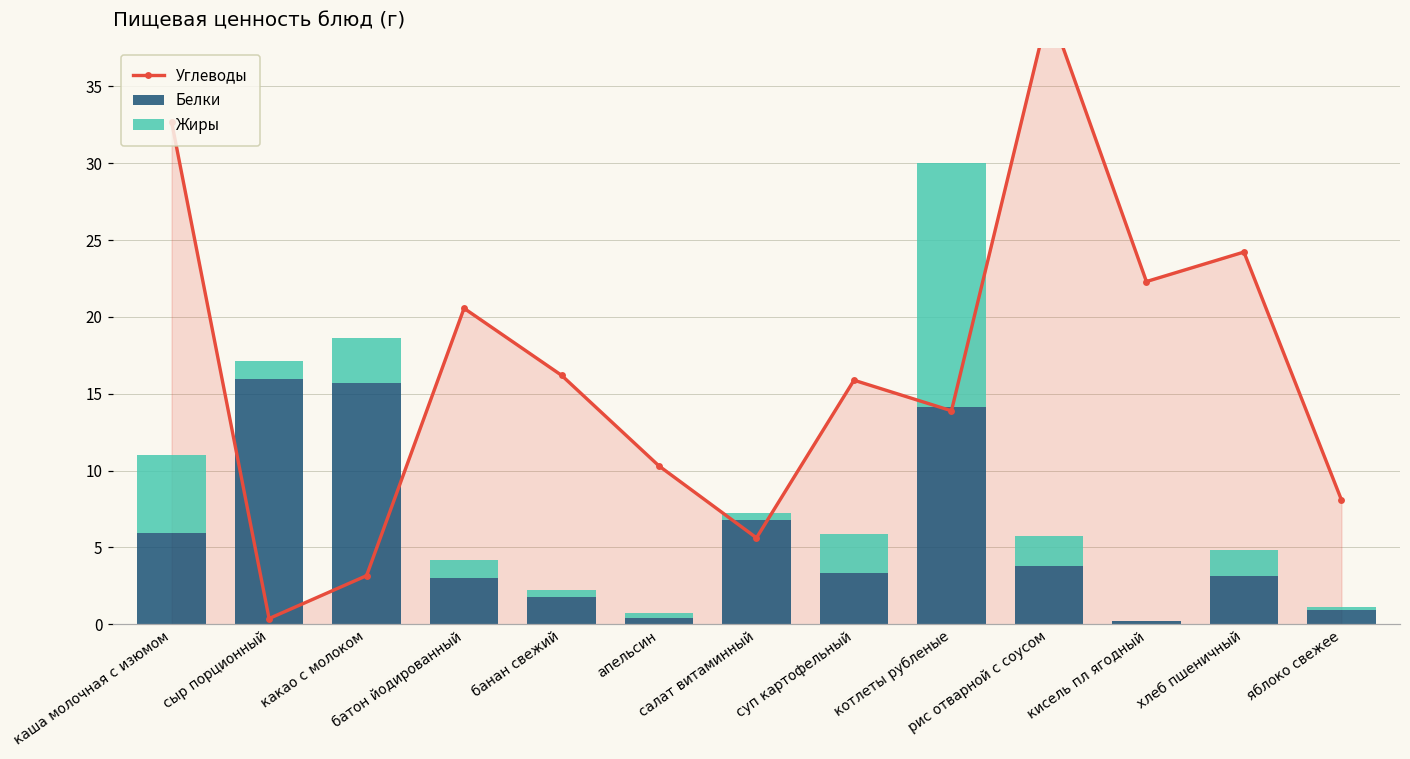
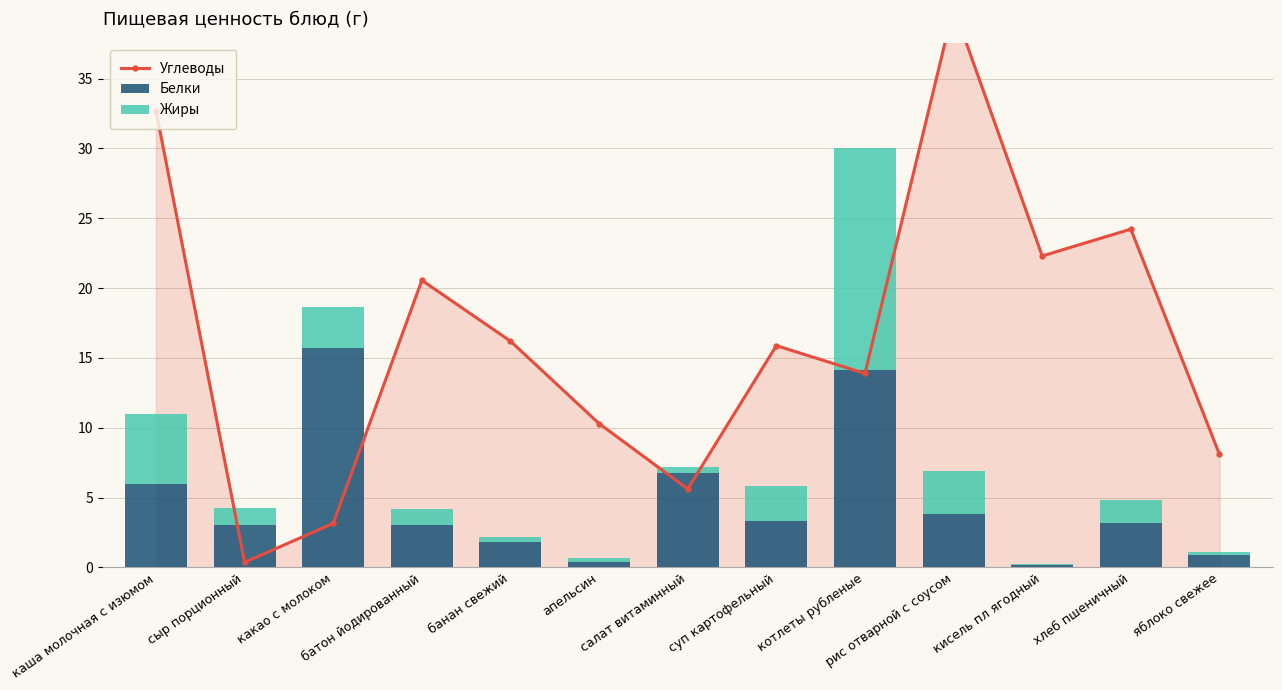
Белки, сыр порционный: 15.9 -> 3.1
Жиры, рис отварной с соусом: 1.9 -> 3.1
